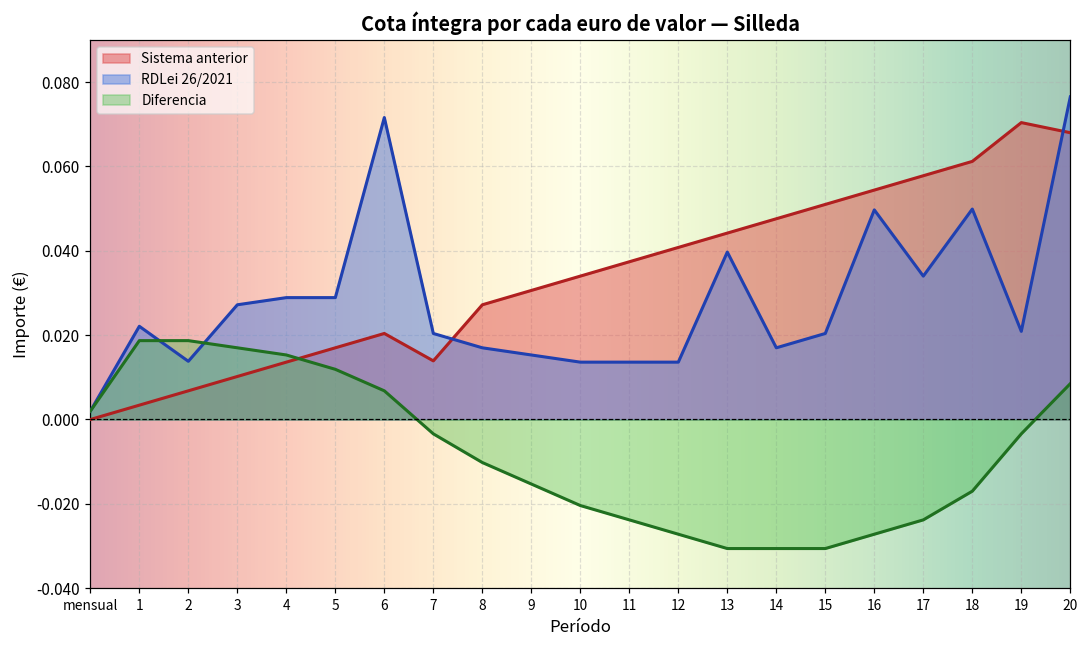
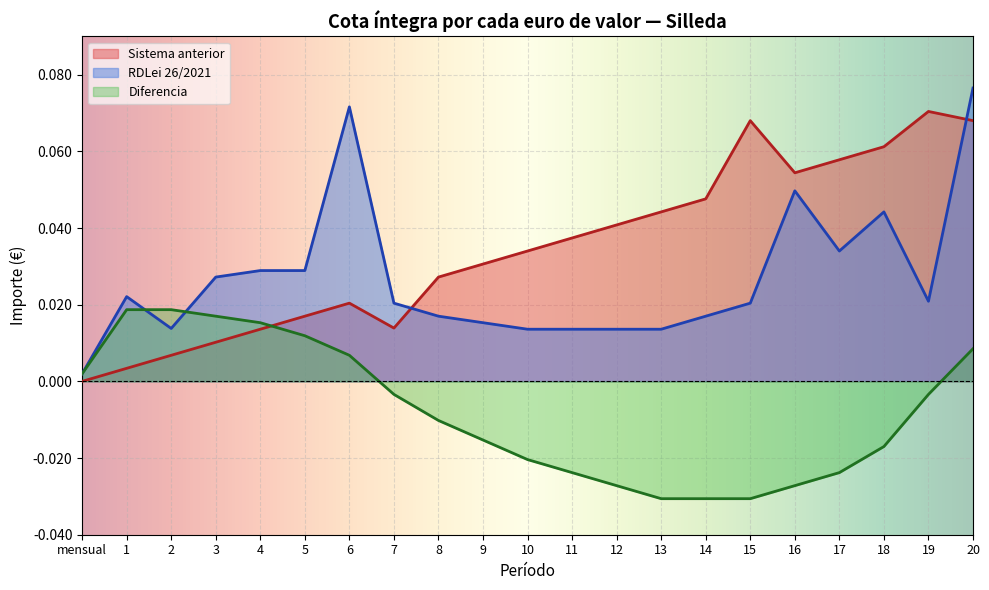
RDLei 26/2021, 13: 0.040 -> 0.014
Sistema anterior, 15: 0.051 -> 0.068
RDLei 26/2021, 18: 0.050 -> 0.044
